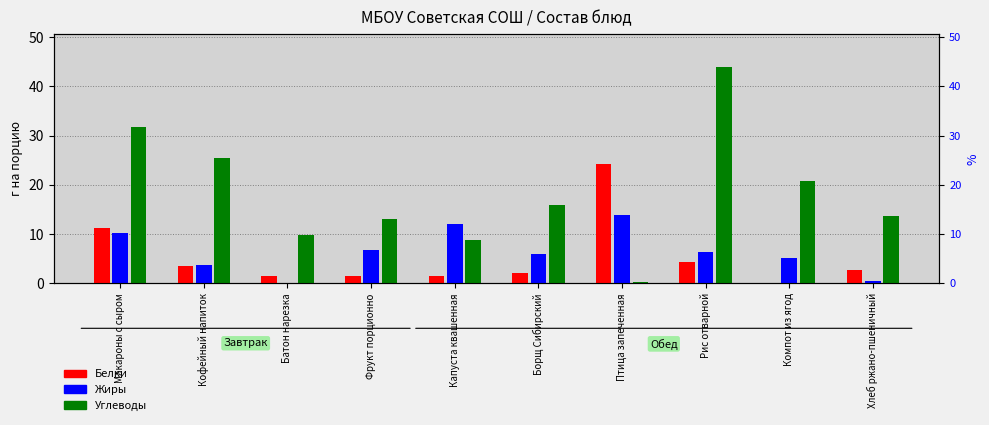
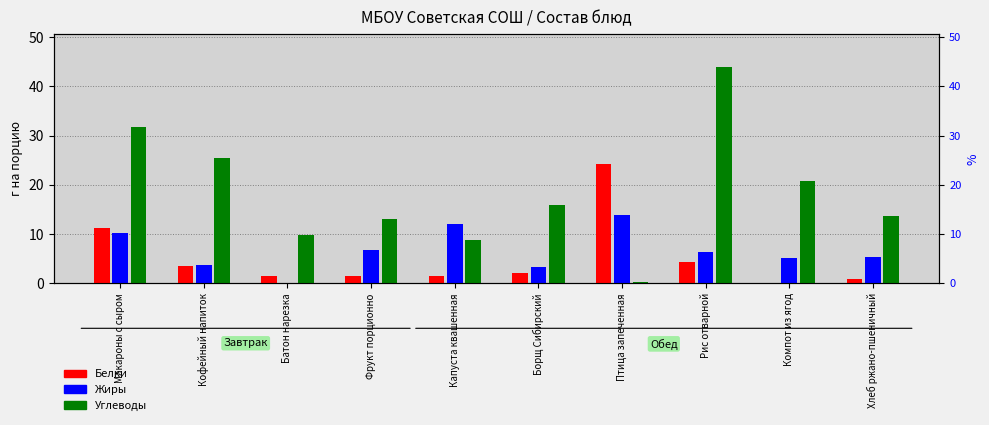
Жиры, Борщ Сибирский: 6 -> 3
Белки, Хлеб ржано-пшеничный: 3 -> 1
Жиры, Хлеб ржано-пшеничный: 0 -> 5
